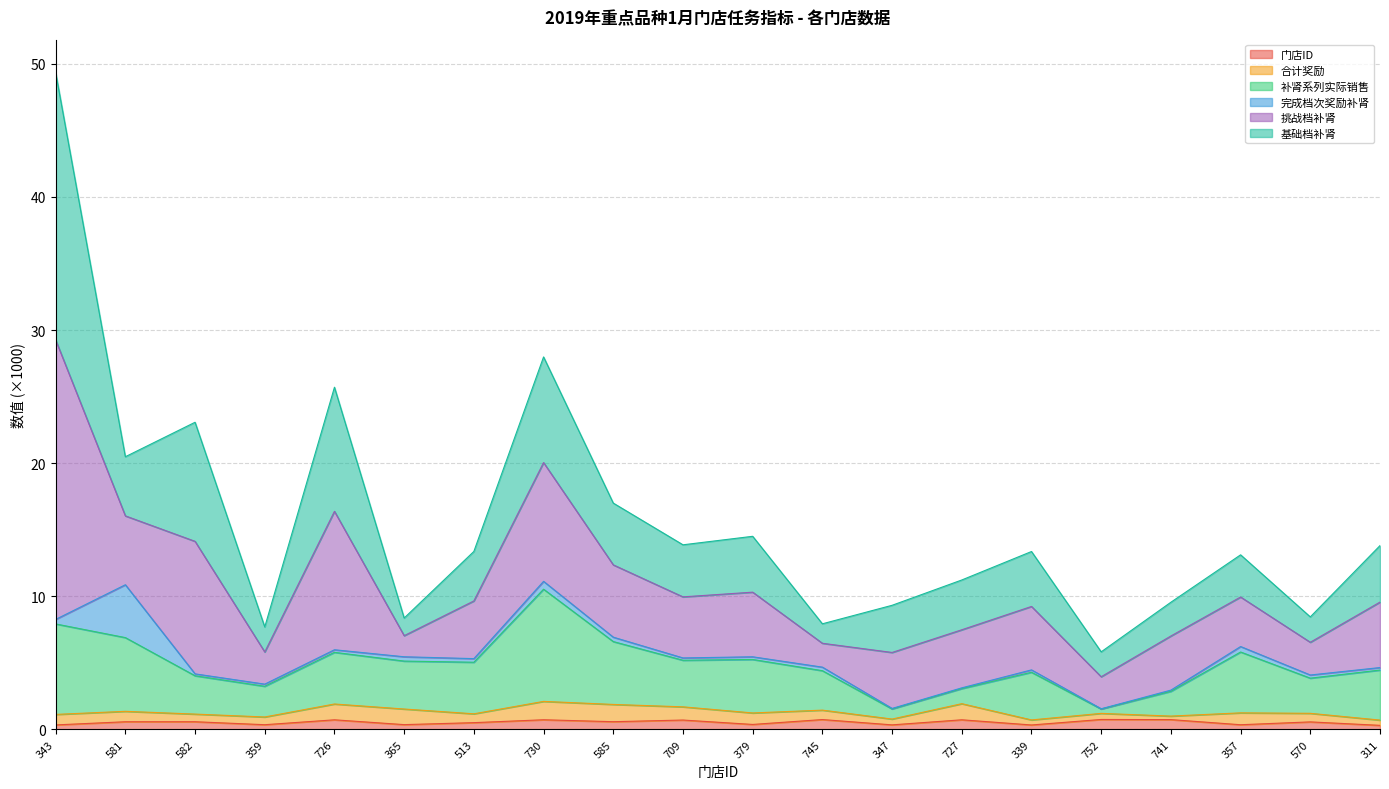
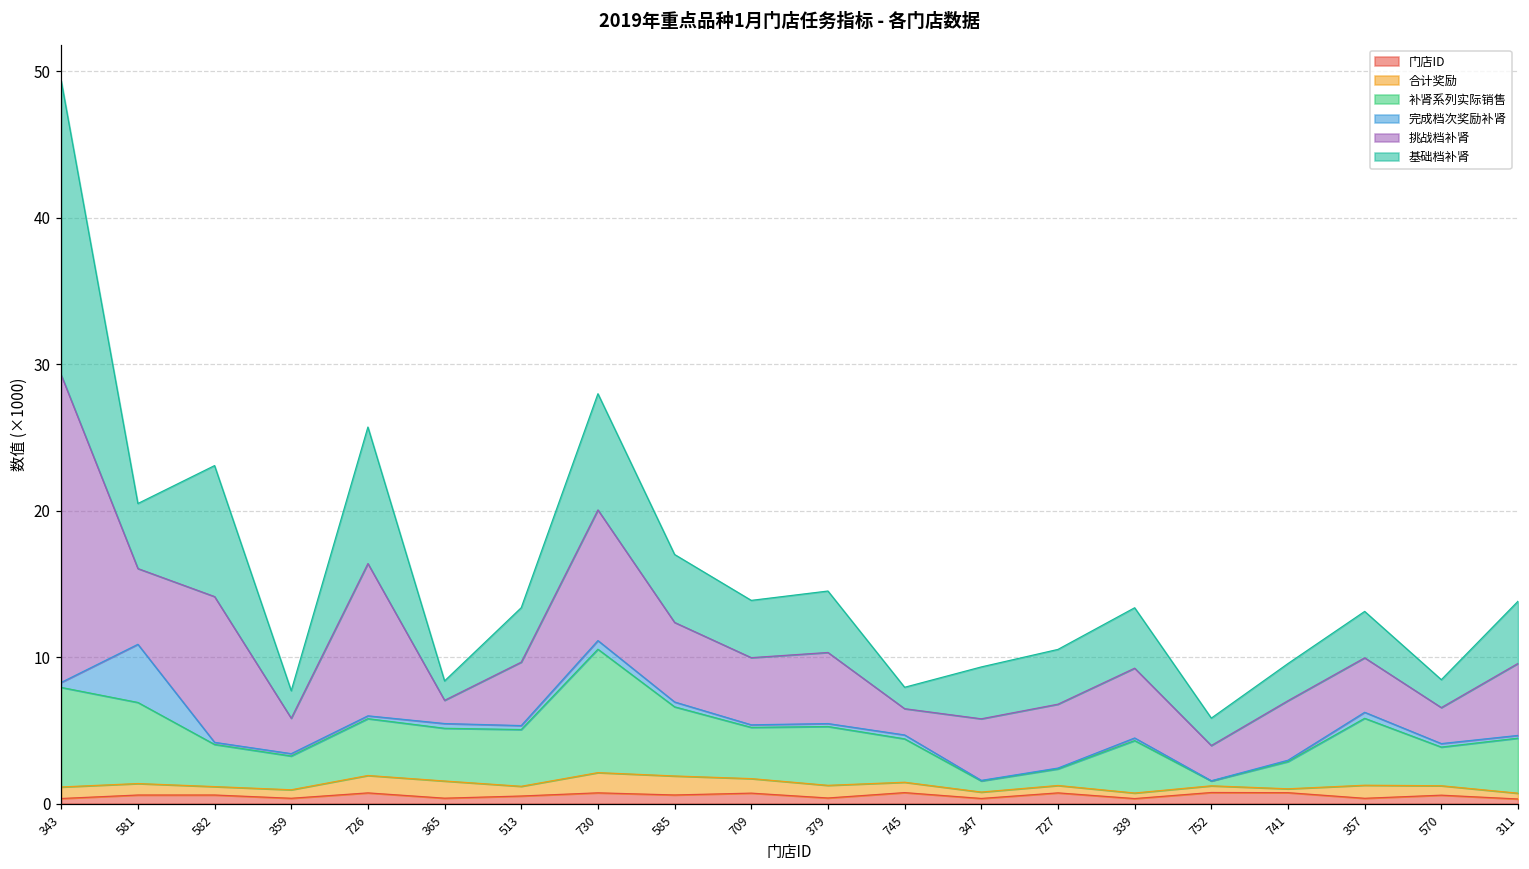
合计奖励, 727: 1.2 -> 0.5
